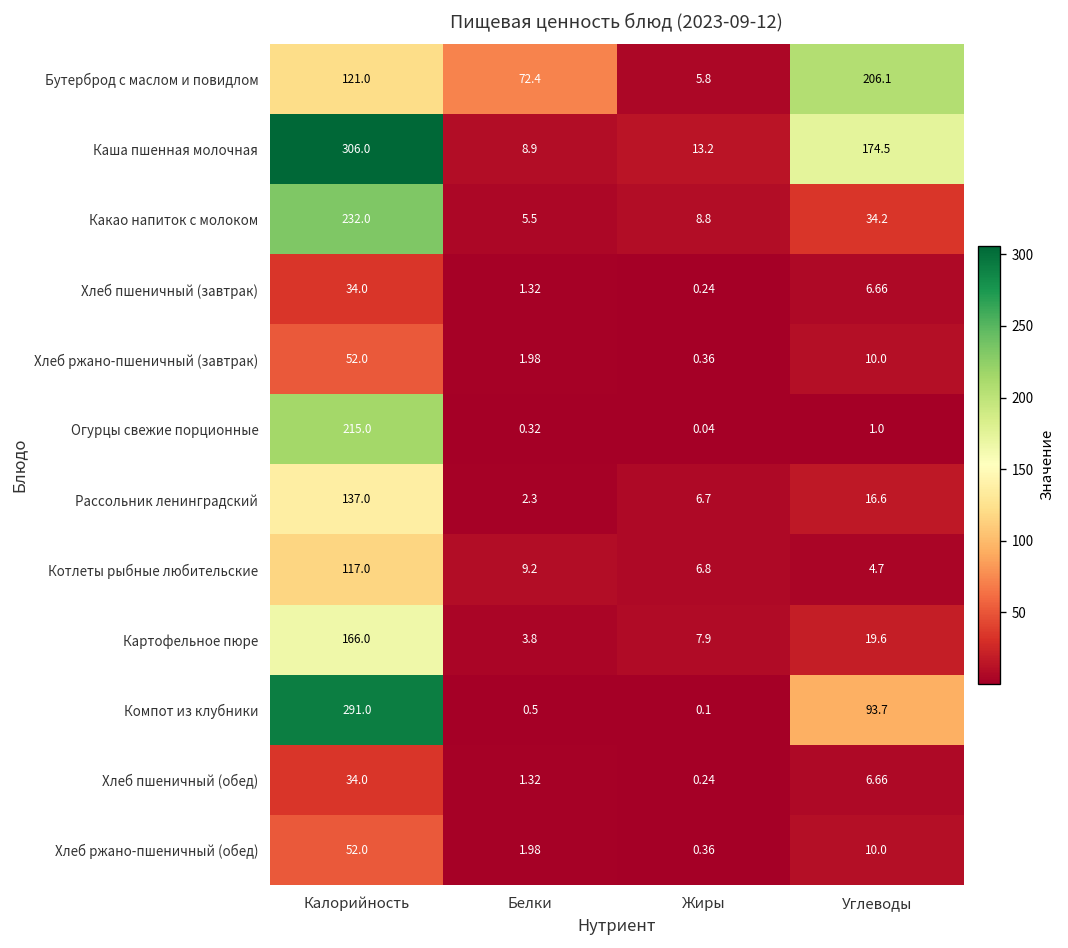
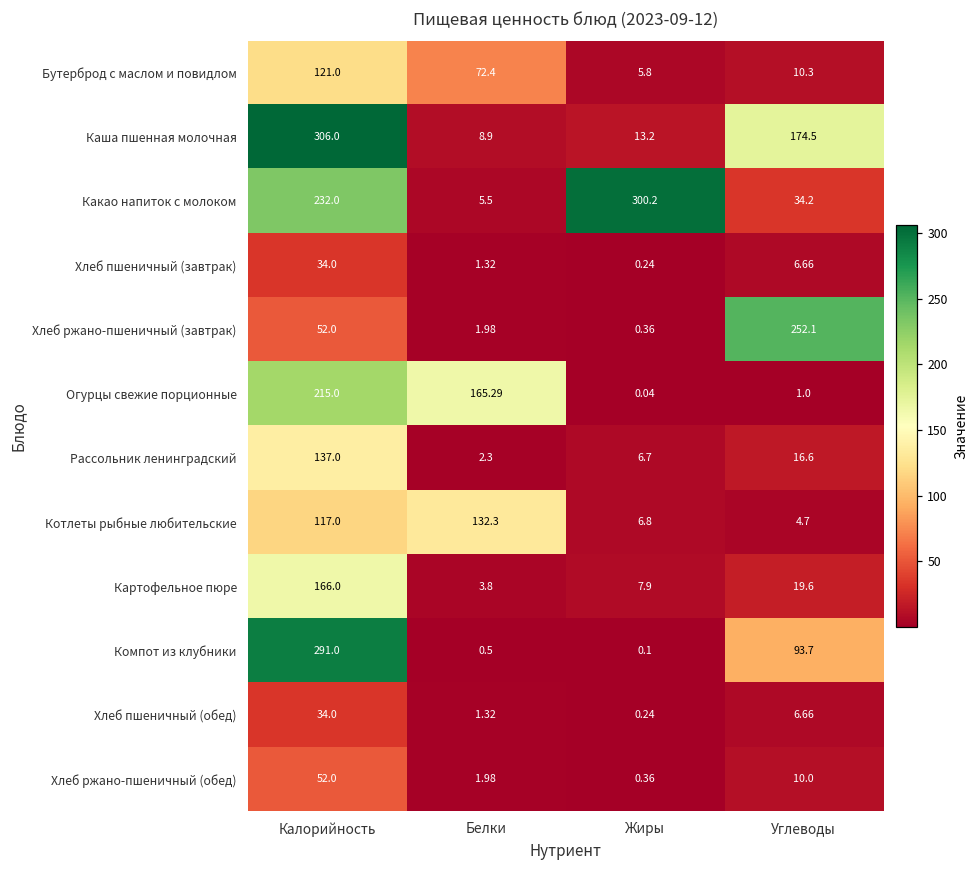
Бутерброд с маслом и повидлом, Углеводы: 206.1 -> 10.3
Какао напиток с молоком, Жиры: 8.8 -> 300.2
Хлеб ржано-пшеничный (завтрак), Углеводы: 10.0 -> 252.1
Огурцы свежие порционные, Белки: 0.32 -> 165.29
Котлеты рыбные любительские, Белки: 9.2 -> 132.3
